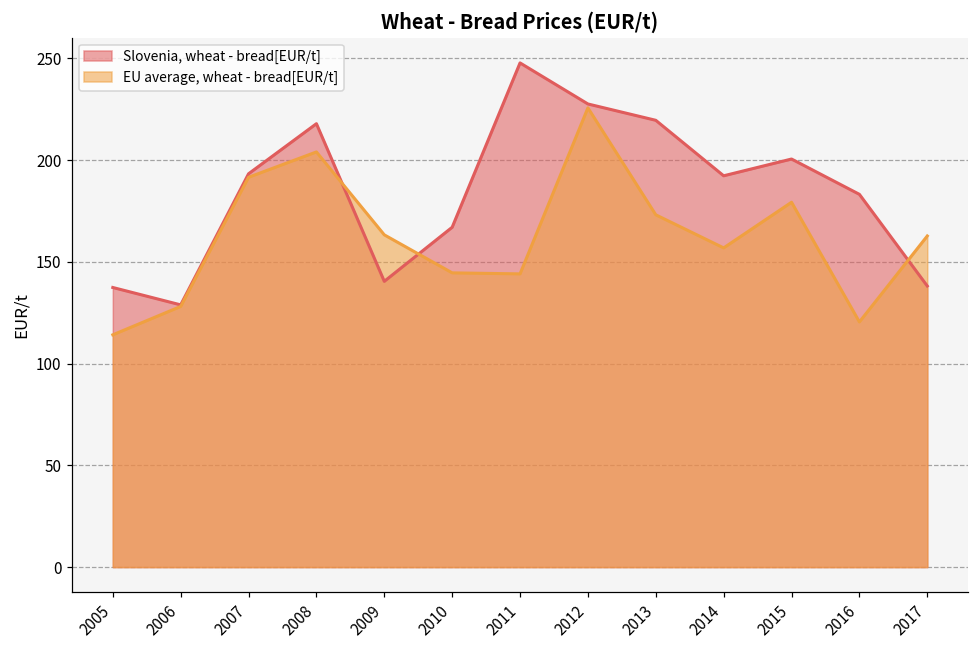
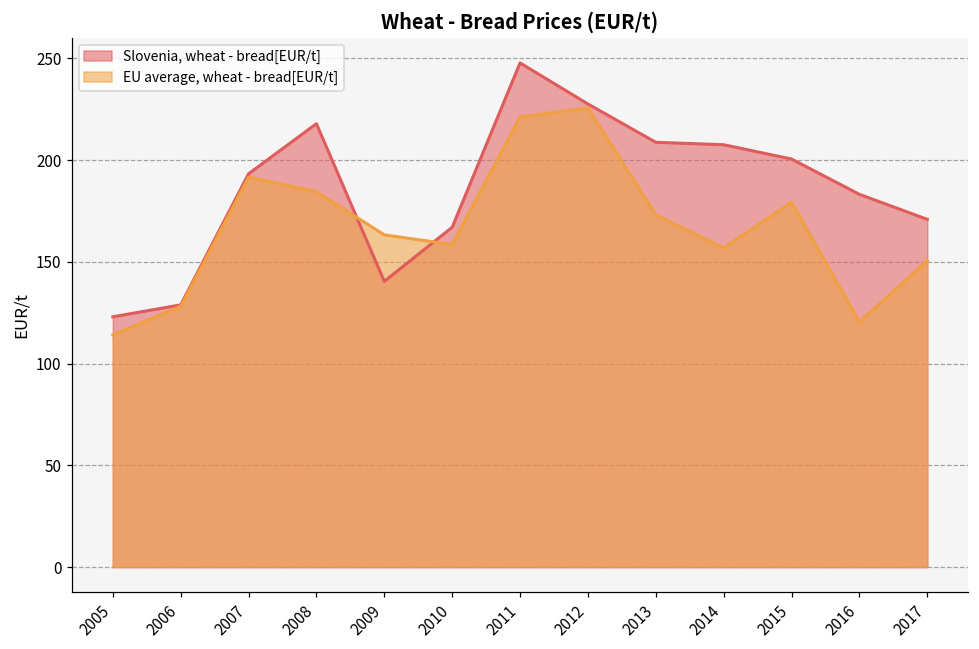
Slovenia, wheat - bread[EUR/t], 2005: 137 -> 123
EU average, wheat - bread[EUR/t], 2008: 204 -> 185
EU average, wheat - bread[EUR/t], 2010: 145 -> 159
EU average, wheat - bread[EUR/t], 2011: 144 -> 221
Slovenia, wheat - bread[EUR/t], 2013: 220 -> 209
Slovenia, wheat - bread[EUR/t], 2014: 192 -> 208
Slovenia, wheat - bread[EUR/t], 2017: 138 -> 171
EU average, wheat - bread[EUR/t], 2017: 163 -> 151
